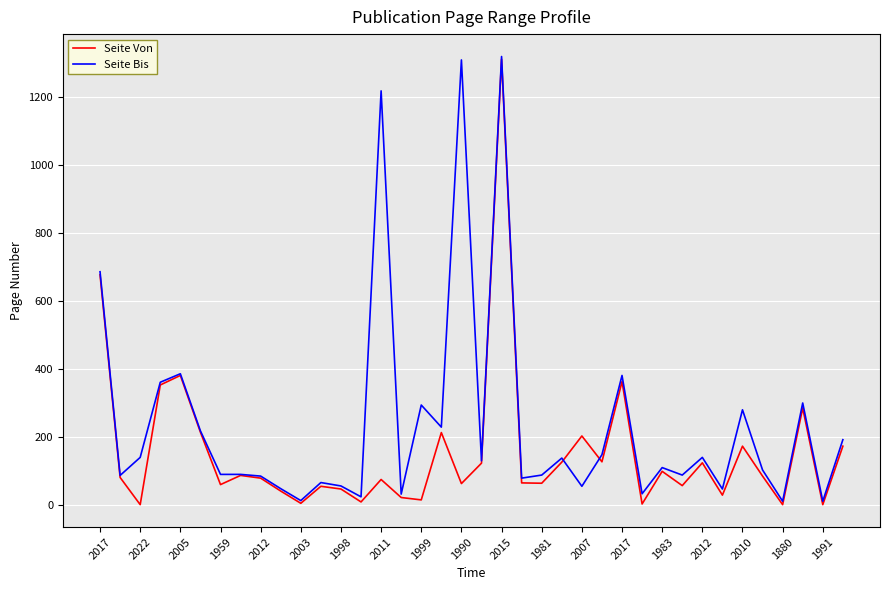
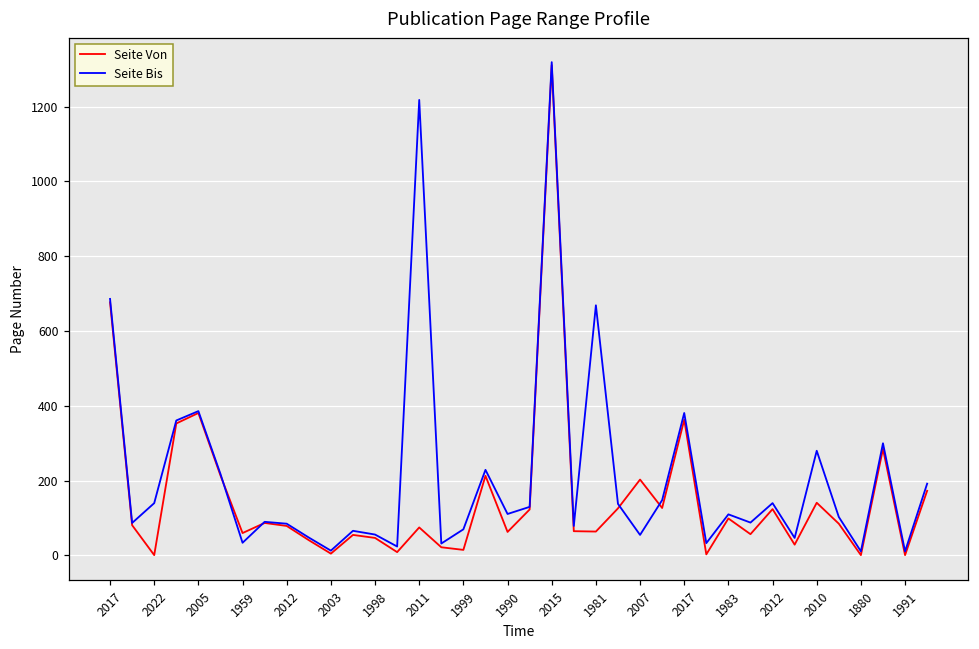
Seite Bis, 1959: 90 -> 30
Seite Bis, 1999: 290 -> 70
Seite Bis, 1990: 1310 -> 110
Seite Bis, 1981: 90 -> 670
Seite Von, 2010: 170 -> 140
